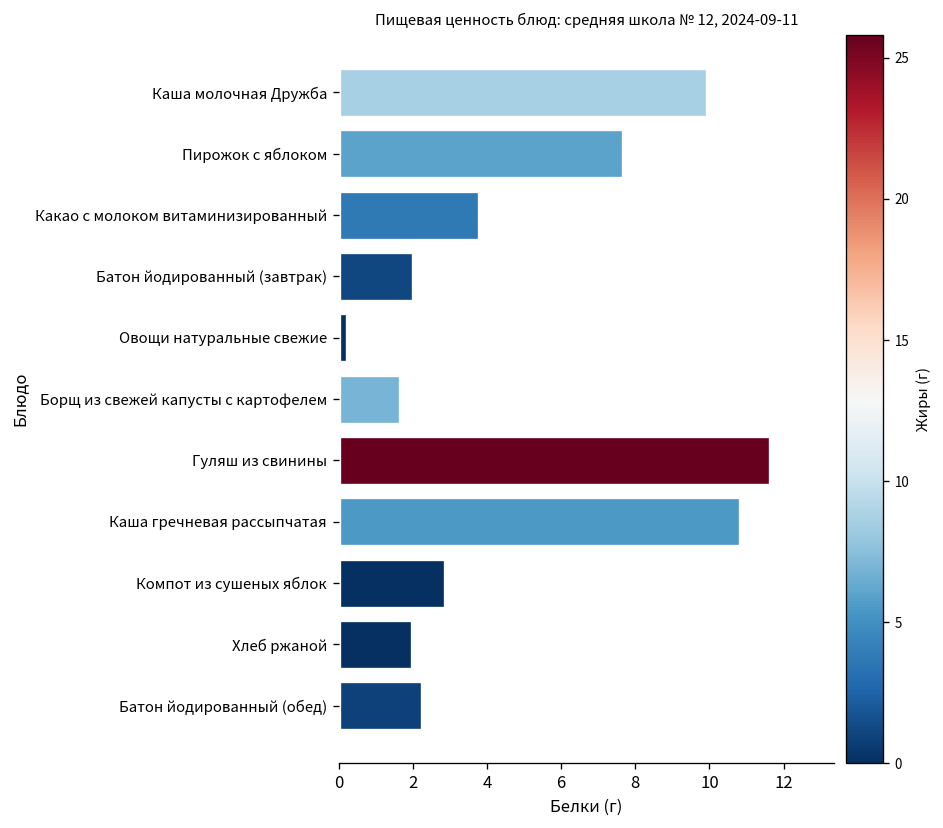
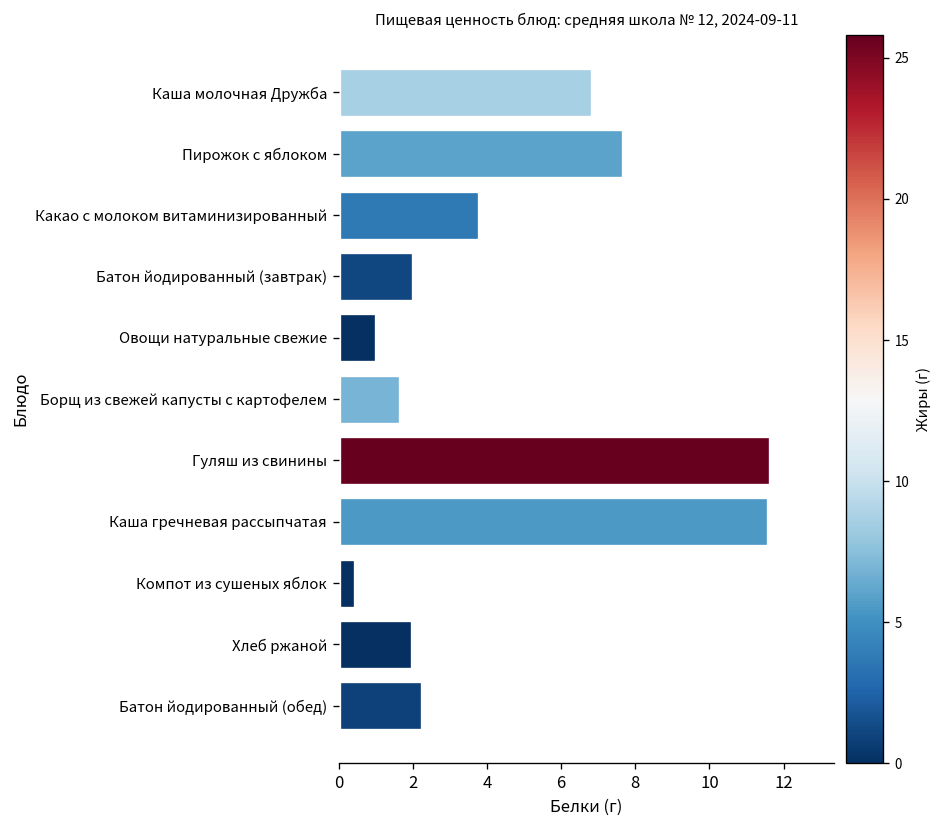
Каша молочная Дружба: 9.9 -> 6.8
Овощи натуральные свежие: 0.2 -> 1.0
Каша гречневая рассыпчатая: 10.8 -> 11.6
Компот из сушеных яблок: 2.9 -> 0.4
